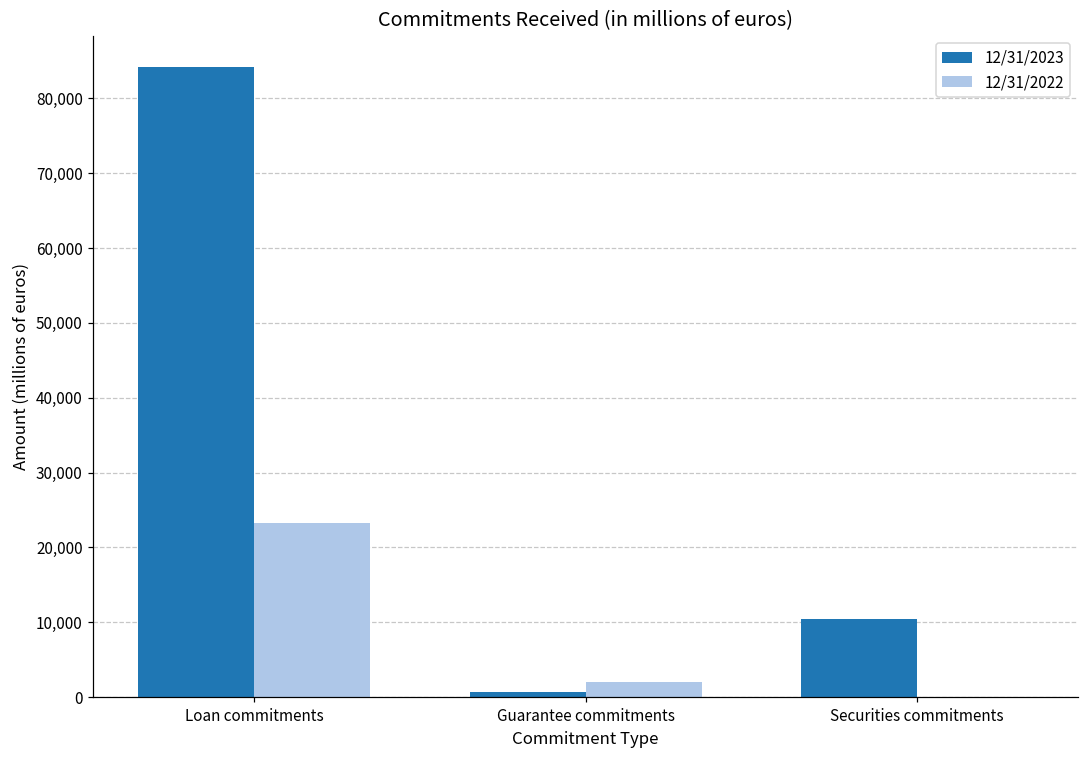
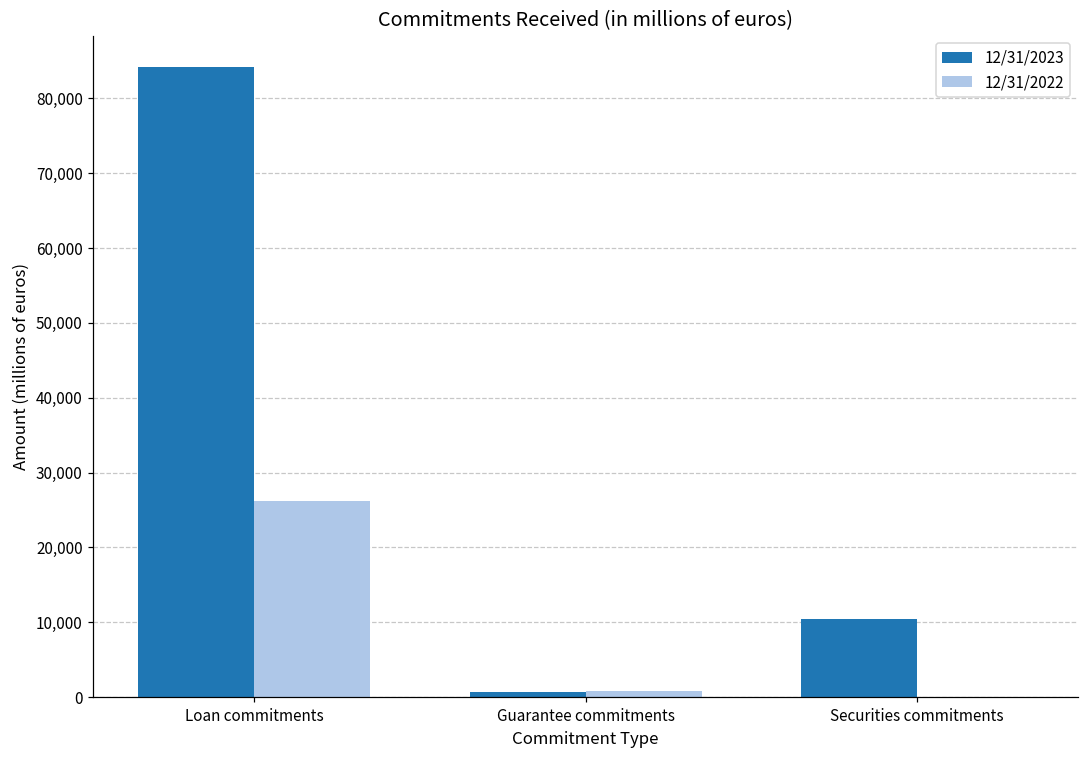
12/31/2022, Loan commitments: 23,000 -> 26,000
12/31/2022, Guarantee commitments: 2,000 -> 1,000
